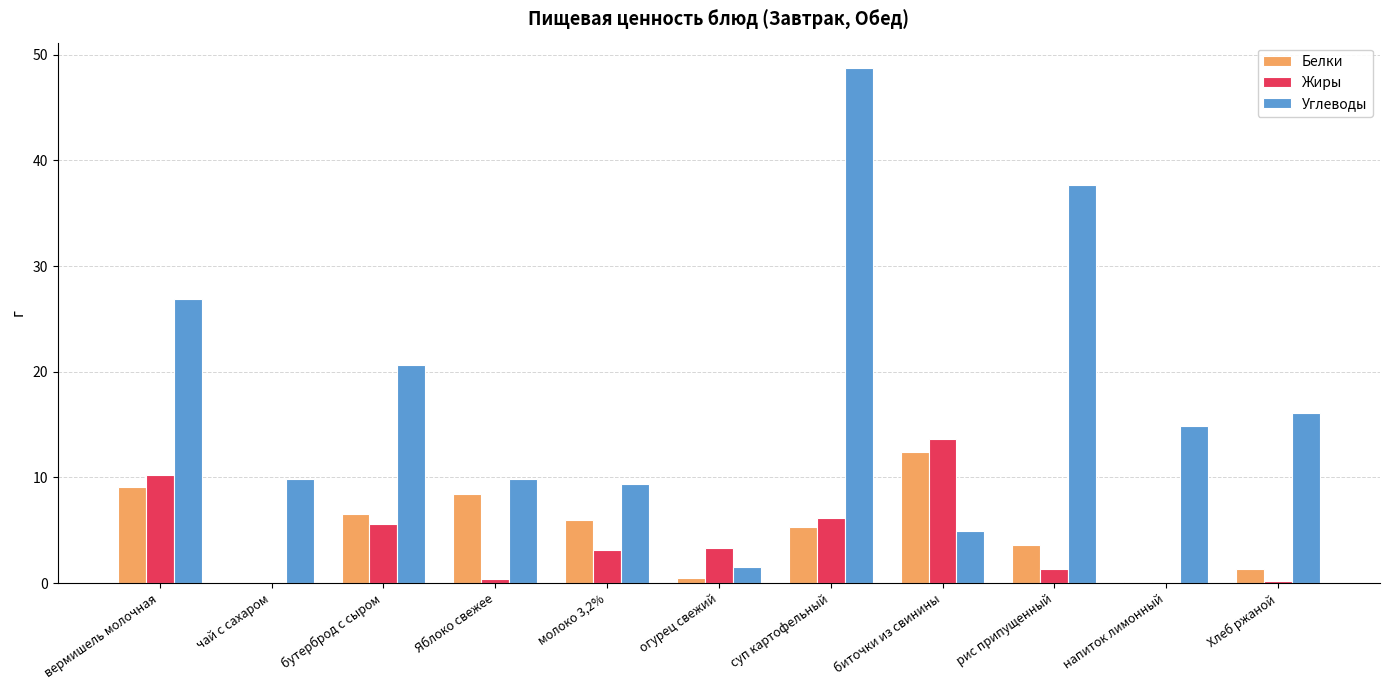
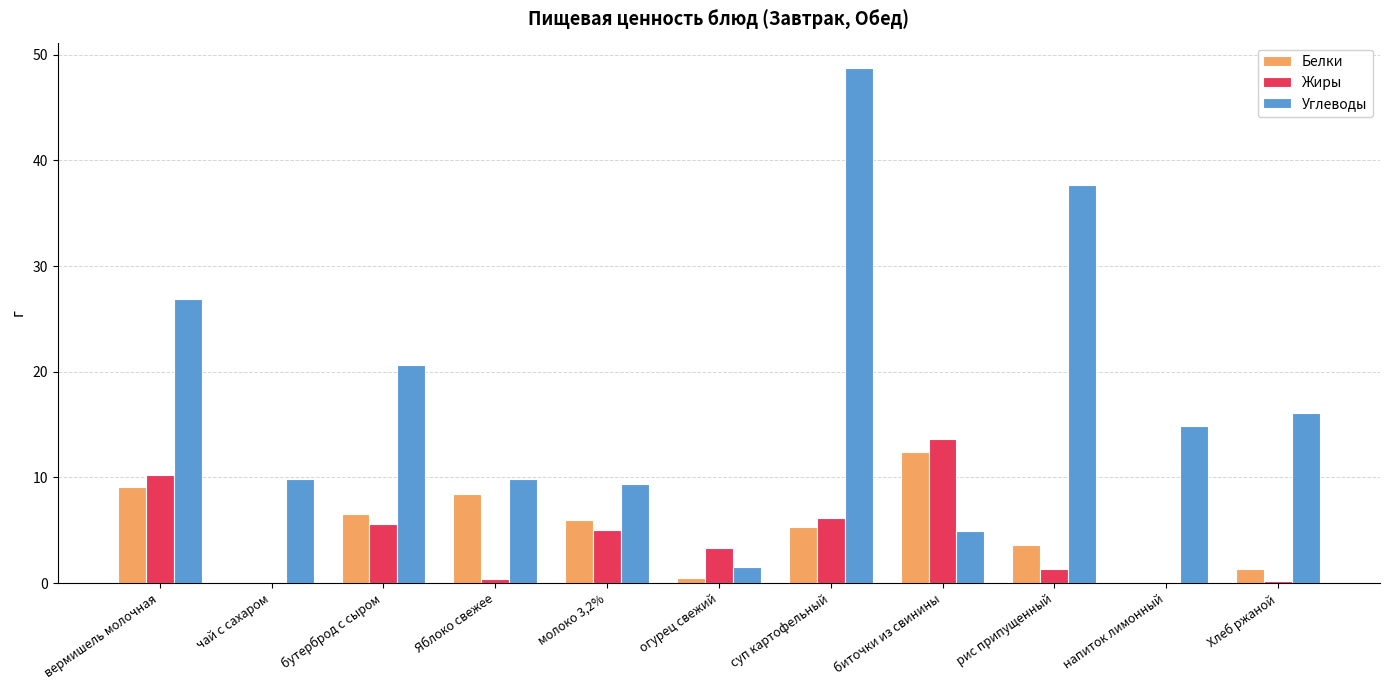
Жиры, молоко 3,2%: 3.1 -> 5.0
